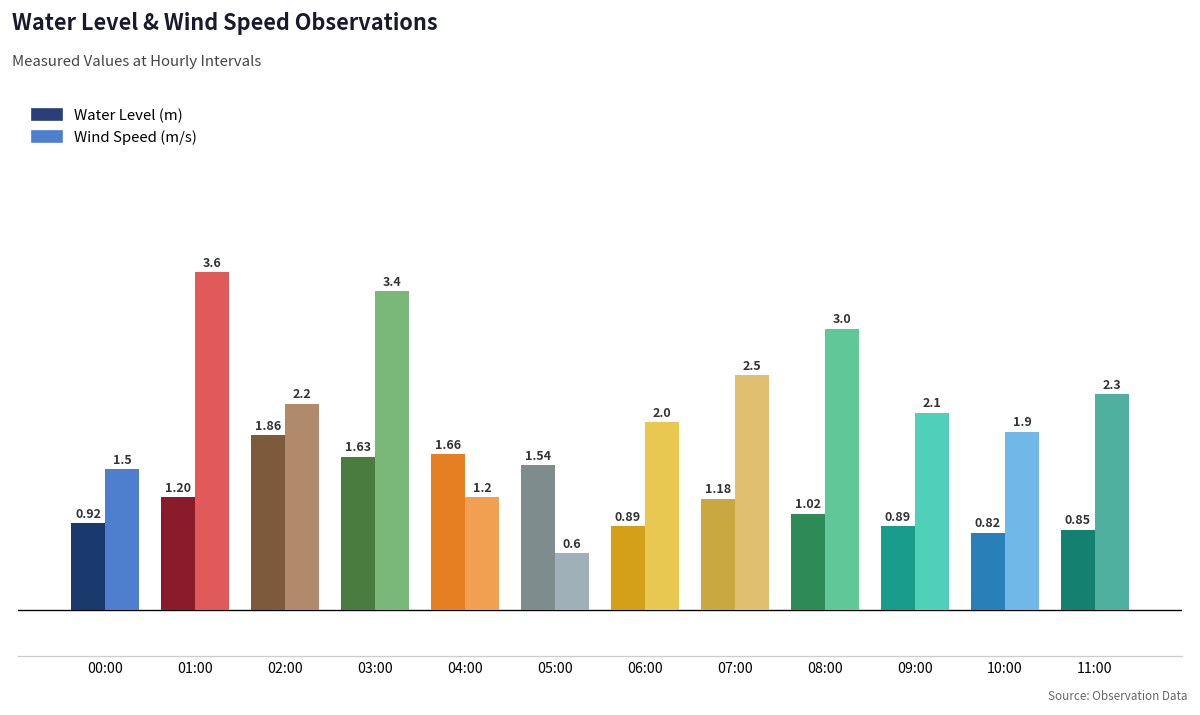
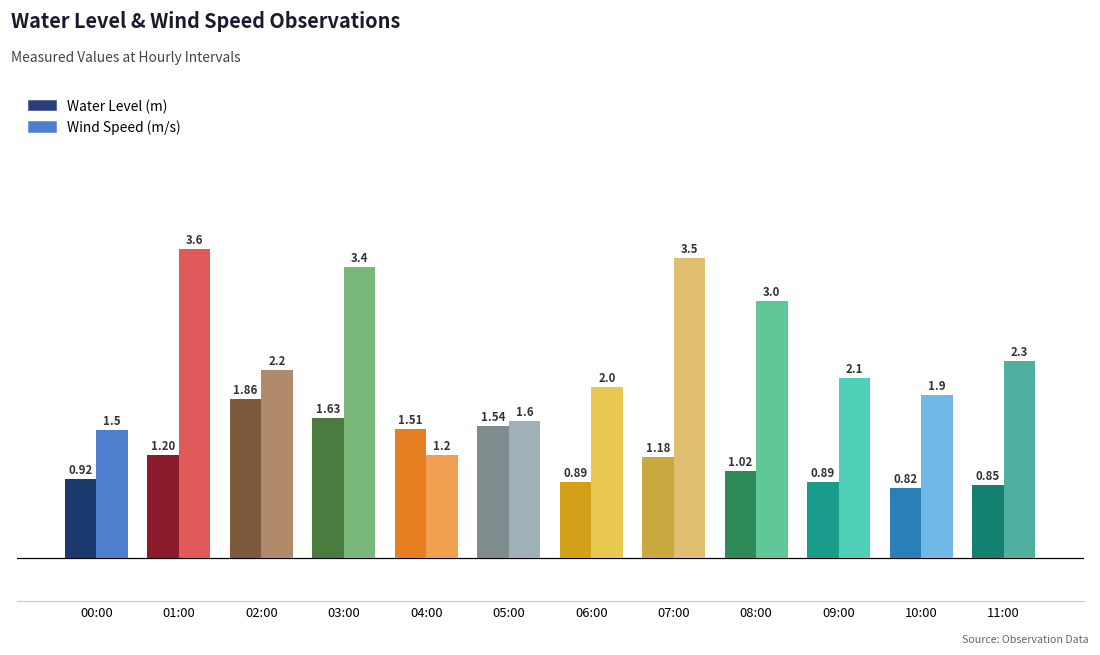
Water Level (m), 04:00: 1.66 -> 1.51
Wind Speed (m/s), 05:00: 0.6 -> 1.6
Wind Speed (m/s), 07:00: 2.5 -> 3.5
